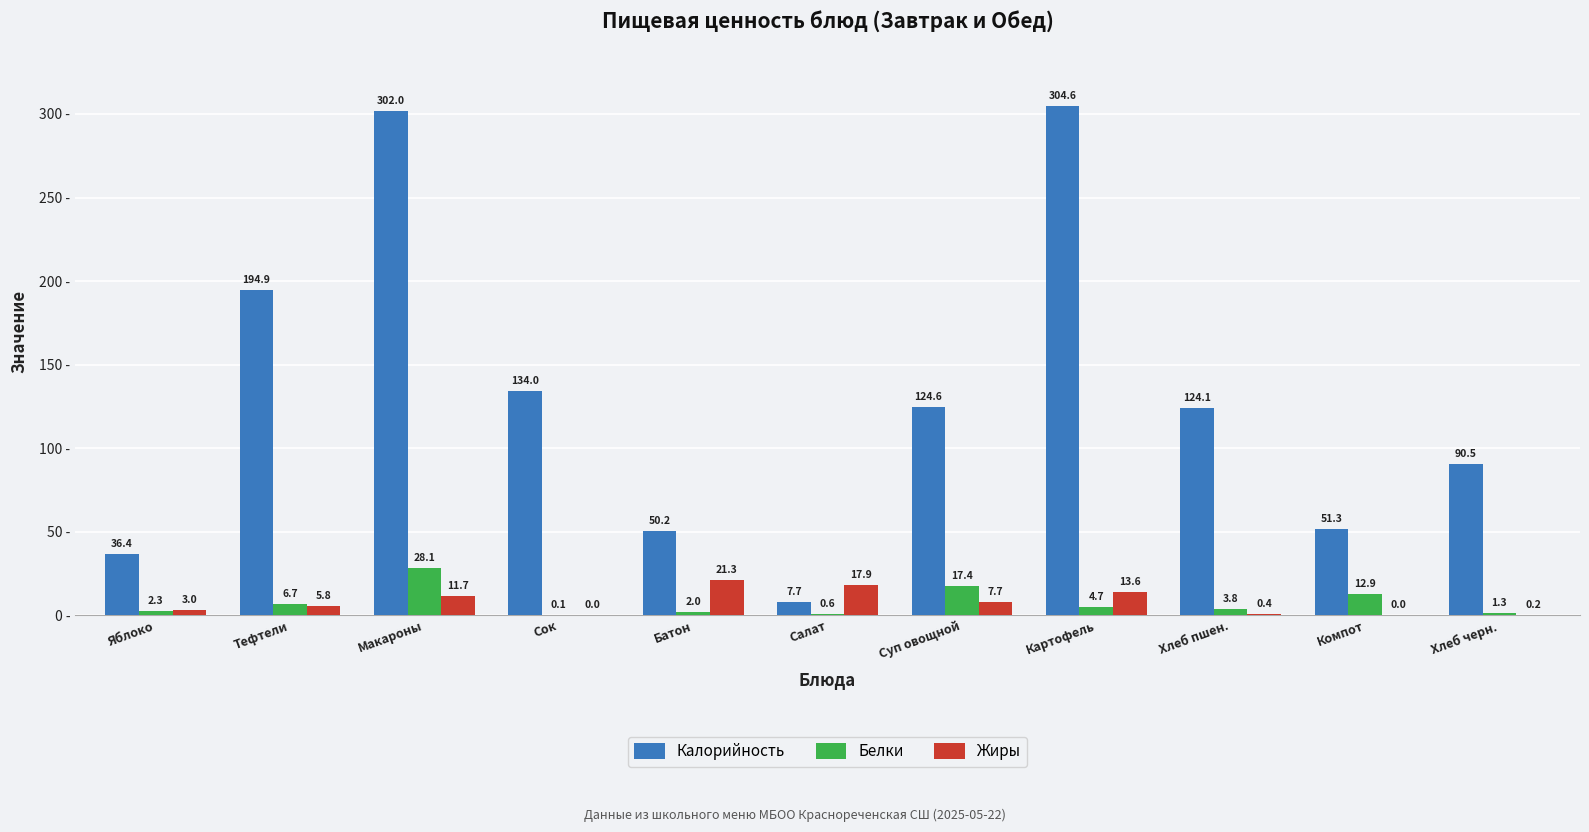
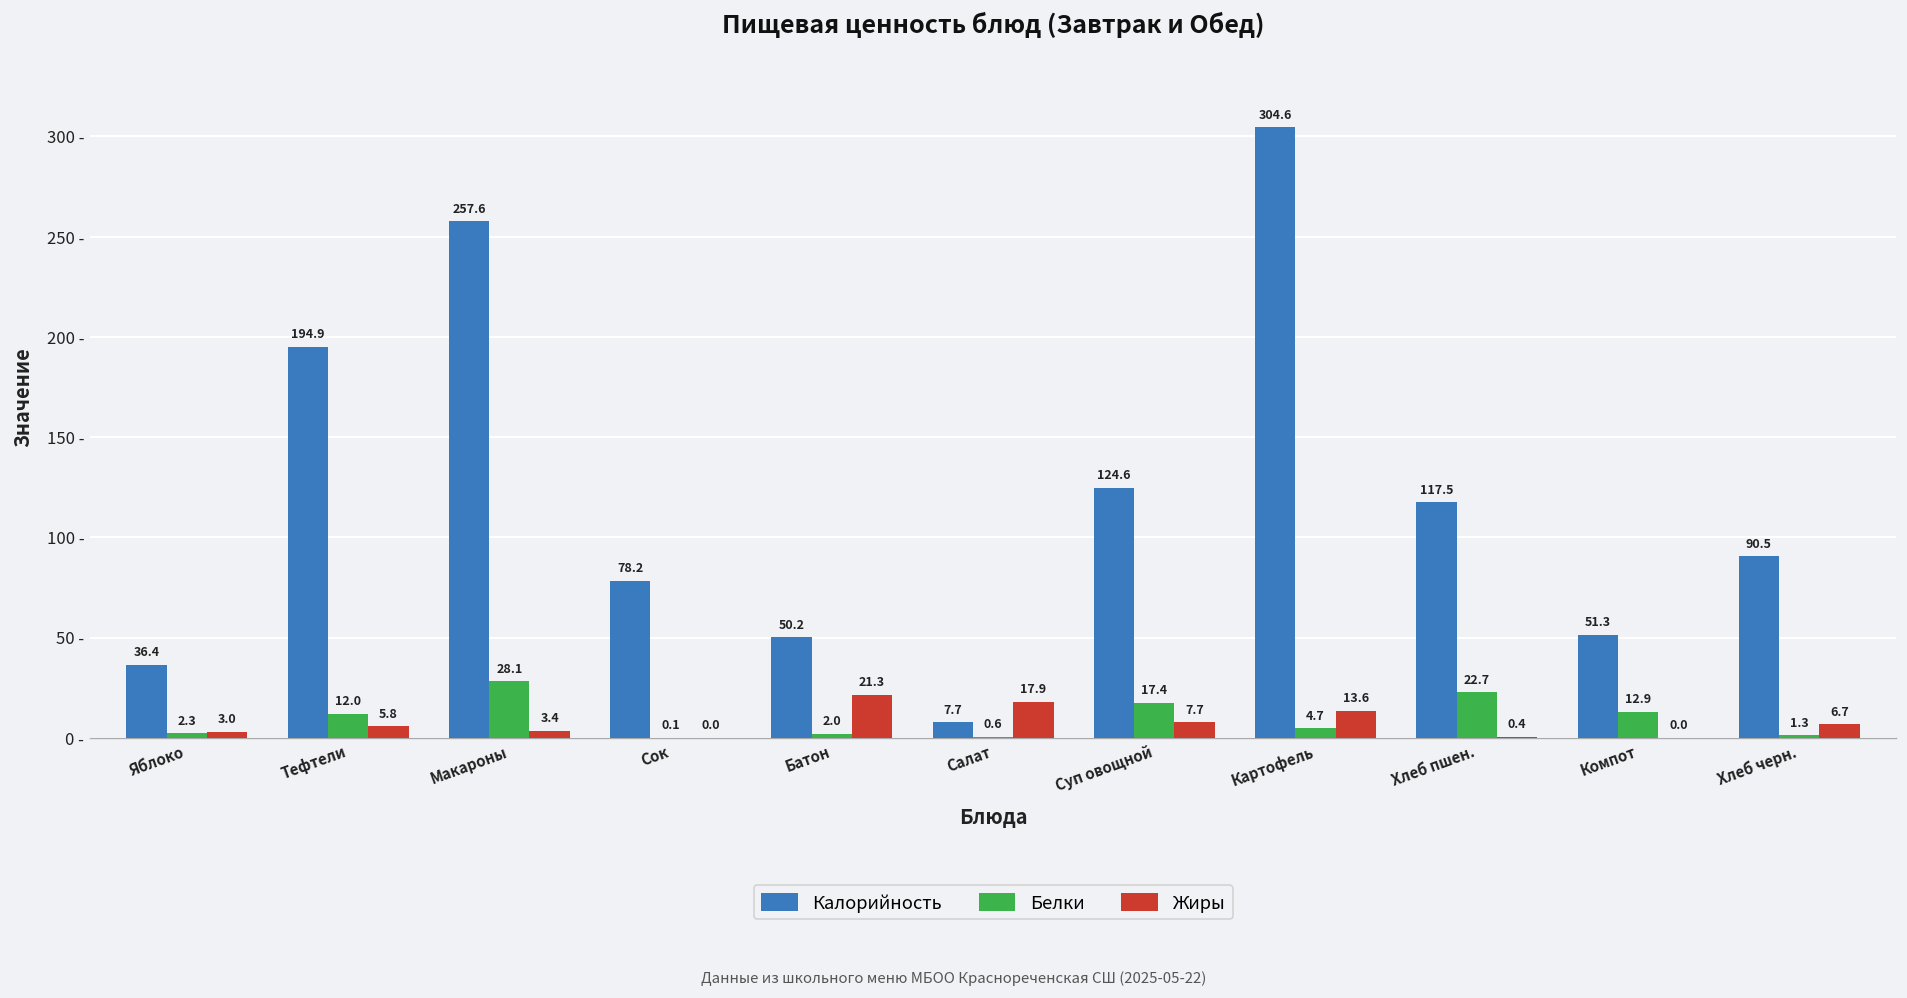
Белки, Тефтели: 6.7 -> 12.0
Калорийность, Макароны: 302.0 -> 257.6
Жиры, Макароны: 11.7 -> 3.4
Калорийность, Сок: 134.0 -> 78.2
Калорийность, Хлеб пшен.: 124.1 -> 117.5
Белки, Хлеб пшен.: 3.8 -> 22.7
Жиры, Хлеб черн.: 0.2 -> 6.7
